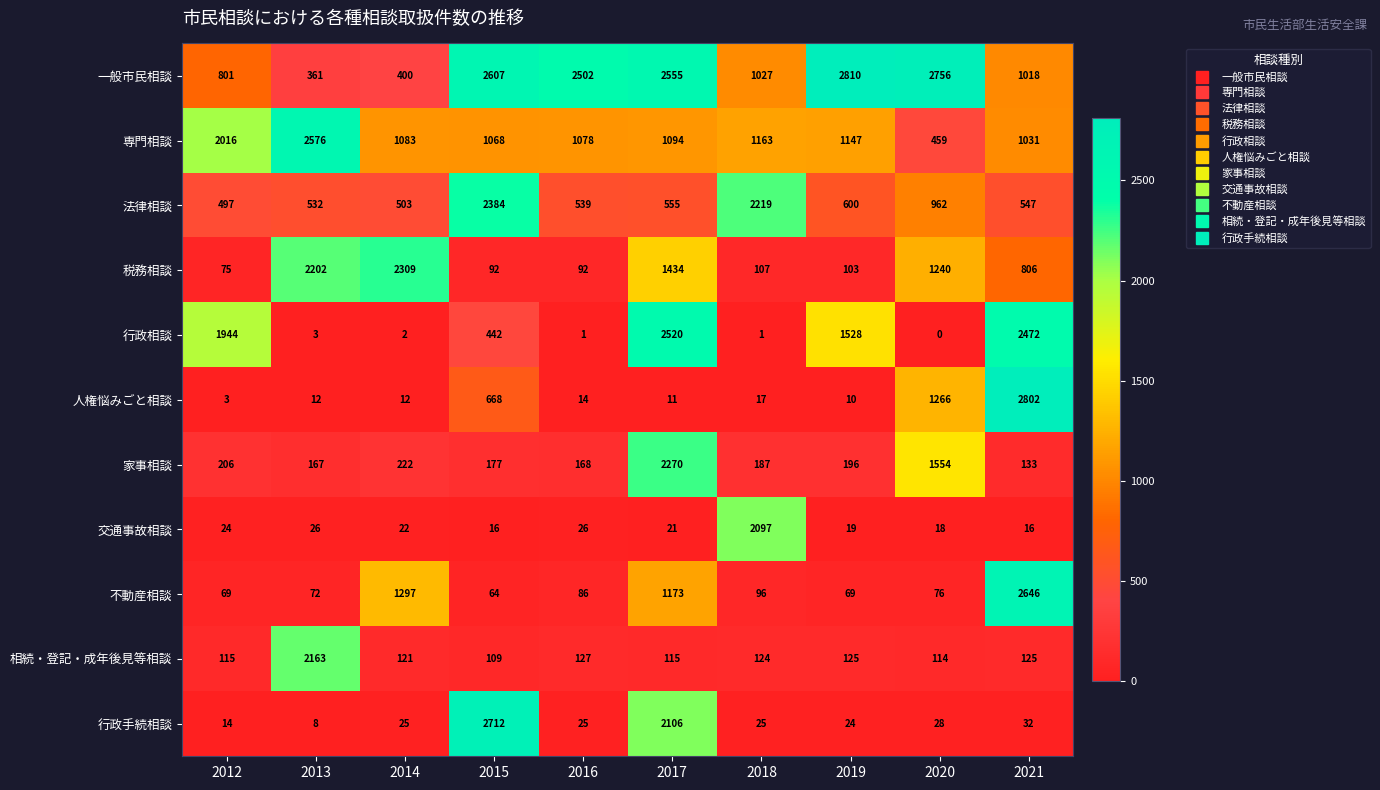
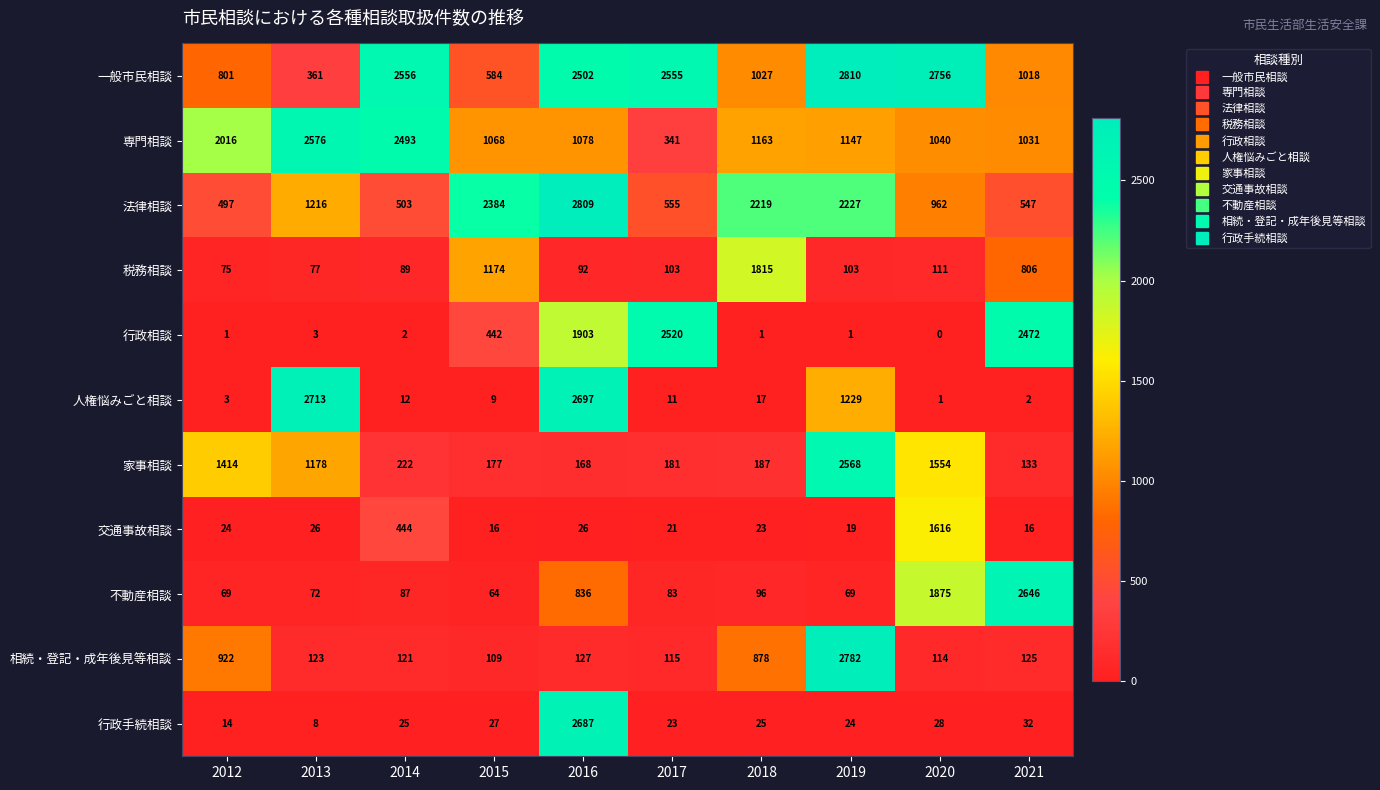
一般市民相談, 2014: 400 -> 2556
一般市民相談, 2015: 2607 -> 584
専門相談, 2014: 1083 -> 2493
専門相談, 2017: 1094 -> 341
専門相談, 2020: 459 -> 1040
法律相談, 2013: 532 -> 1216
法律相談, 2016: 539 -> 2809
法律相談, 2019: 600 -> 2227
税務相談, 2013: 2202 -> 77
税務相談, 2014: 2309 -> 89
税務相談, 2015: 92 -> 1174
税務相談, 2017: 1434 -> 103
税務相談, 2018: 107 -> 1815
税務相談, 2020: 1240 -> 111
行政相談, 2012: 1944 -> 1
行政相談, 2016: 1 -> 1903
行政相談, 2019: 1528 -> 1
人権悩みごと相談, 2013: 12 -> 2713
人権悩みごと相談, 2015: 668 -> 9
人権悩みごと相談, 2016: 14 -> 2697
人権悩みごと相談, 2019: 10 -> 1229
人権悩みごと相談, 2020: 1266 -> 1
人権悩みごと相談, 2021: 2802 -> 2
家事相談, 2012: 206 -> 1414
家事相談, 2013: 167 -> 1178
家事相談, 2017: 2270 -> 181
家事相談, 2019: 196 -> 2568
交通事故相談, 2014: 22 -> 444
交通事故相談, 2018: 2097 -> 23
交通事故相談, 2020: 18 -> 1616
不動産相談, 2014: 1297 -> 87
不動産相談, 2016: 86 -> 836
不動産相談, 2017: 1173 -> 83
不動産相談, 2020: 76 -> 1875
相続・登記・成年後見等相談, 2012: 115 -> 922
相続・登記・成年後見等相談, 2013: 2163 -> 123
相続・登記・成年後見等相談, 2018: 124 -> 878
相続・登記・成年後見等相談, 2019: 125 -> 2782
行政手続相談, 2015: 2712 -> 27
行政手続相談, 2016: 25 -> 2687
行政手続相談, 2017: 2106 -> 23
